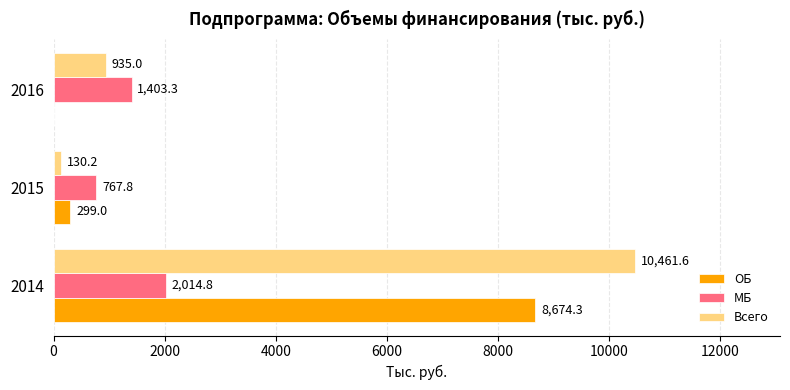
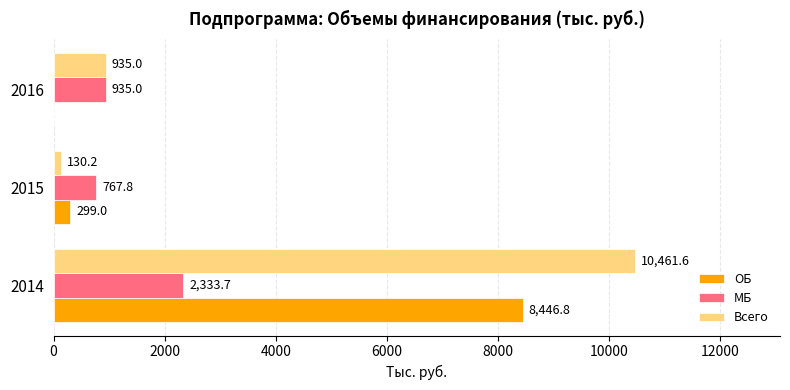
МБ, 2016: 1,403.3 -> 935.0
МБ, 2014: 2,014.8 -> 2,333.7
ОБ, 2014: 8,674.3 -> 8,446.8
